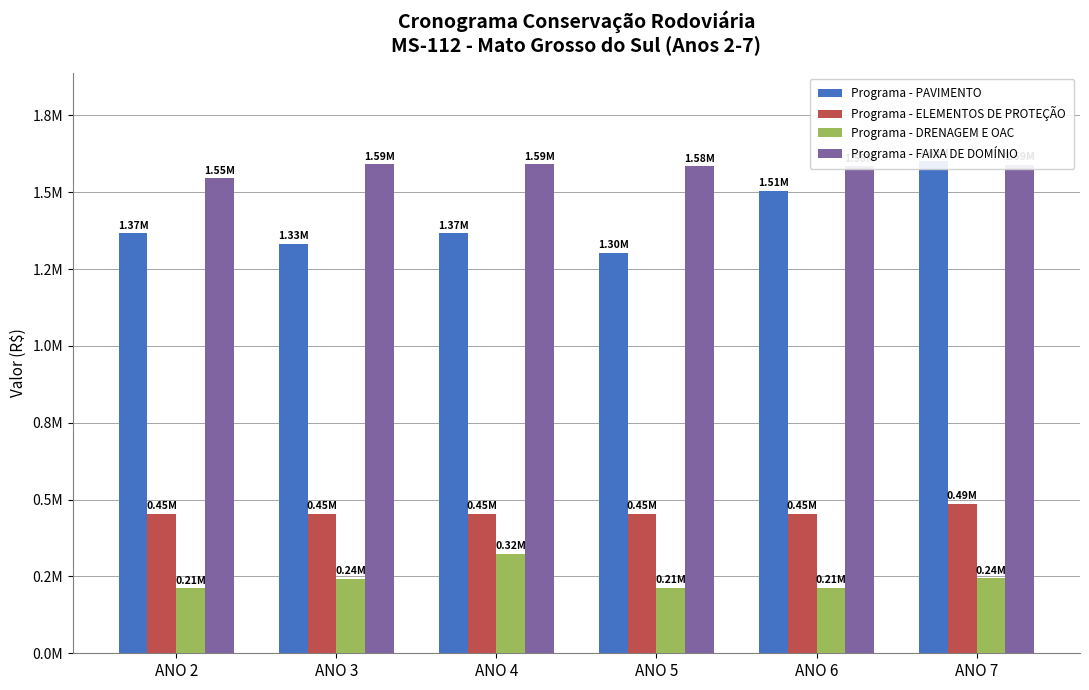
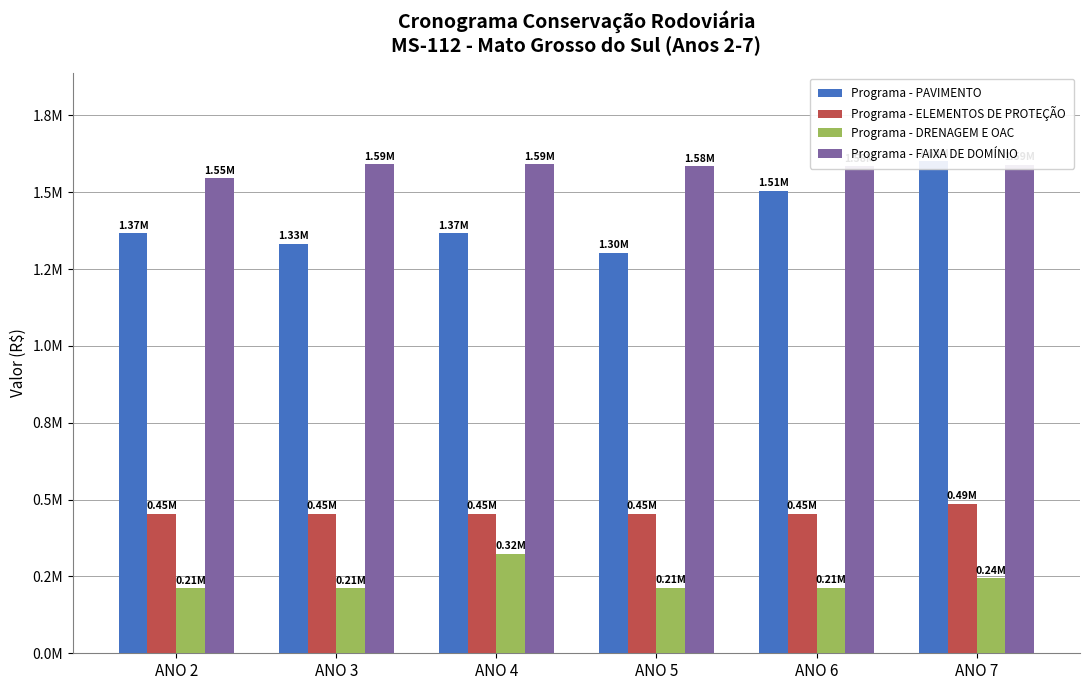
Programa - DRENAGEM E OAC, ANO 3: 0.24M -> 0.21M
